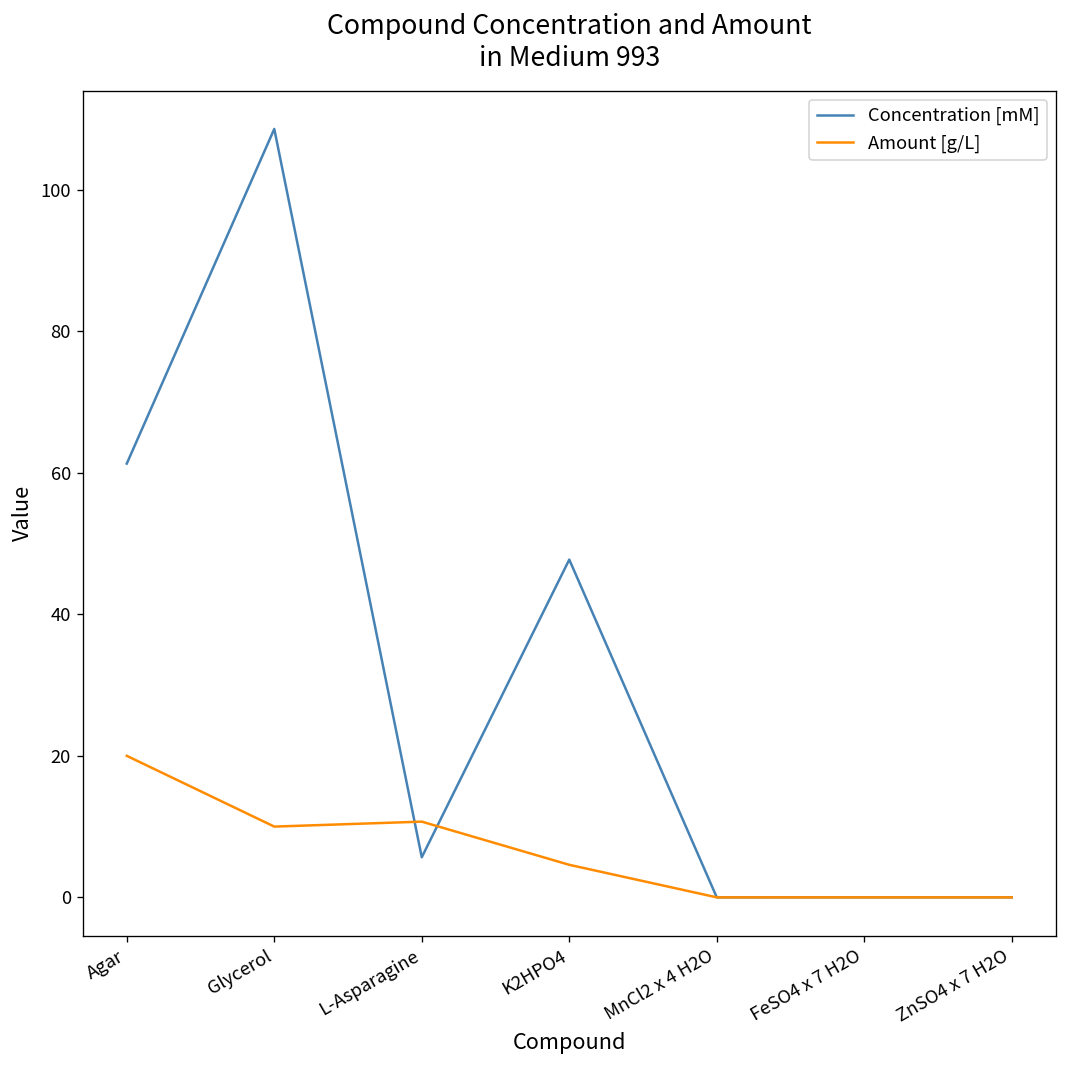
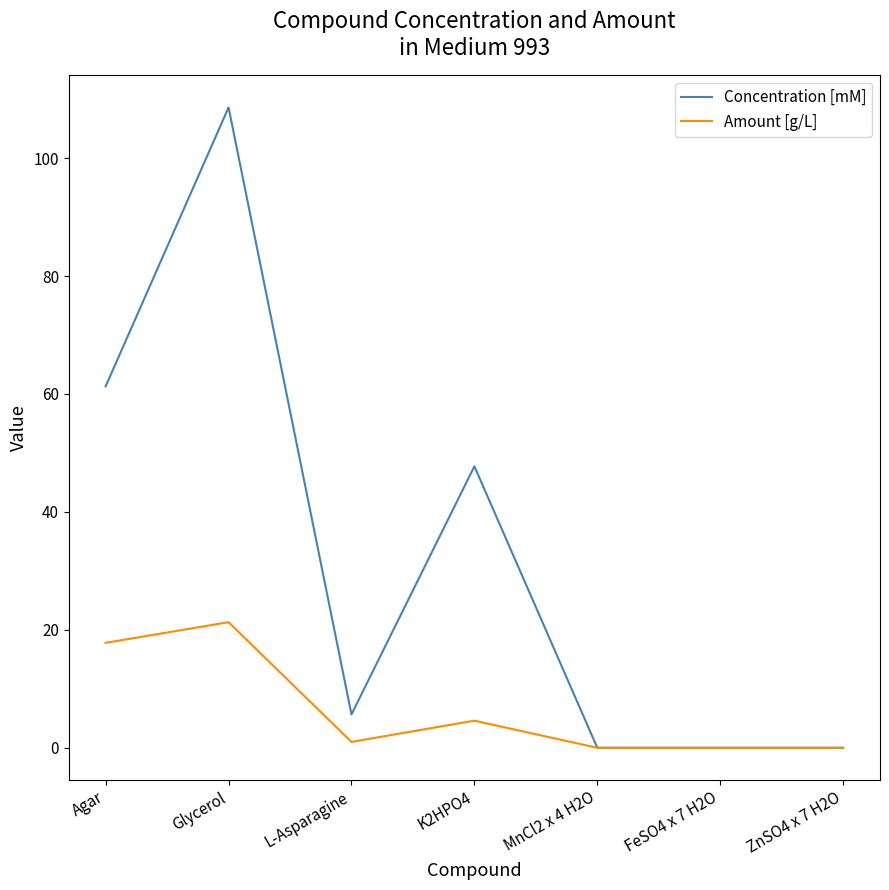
Amount [g/L], Agar: 20 -> 18
Amount [g/L], Glycerol: 10 -> 21
Amount [g/L], L-Asparagine: 11 -> 1
